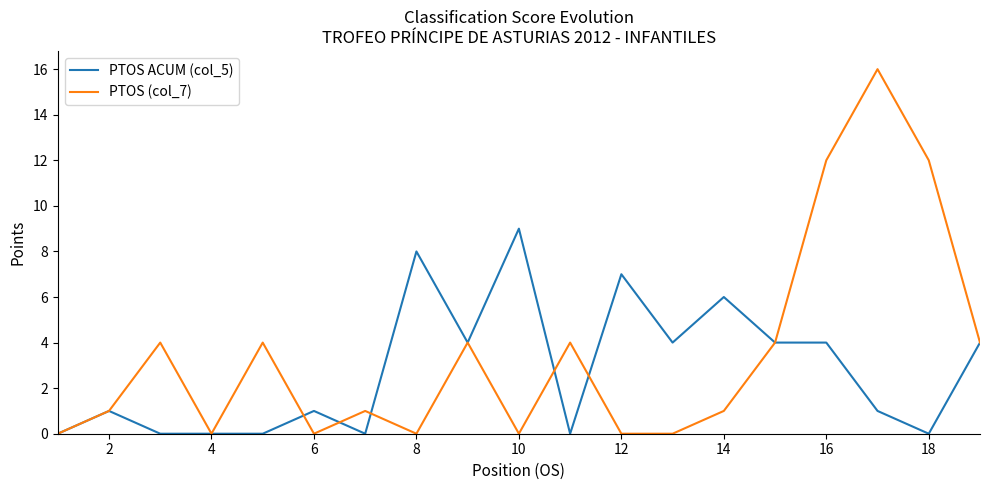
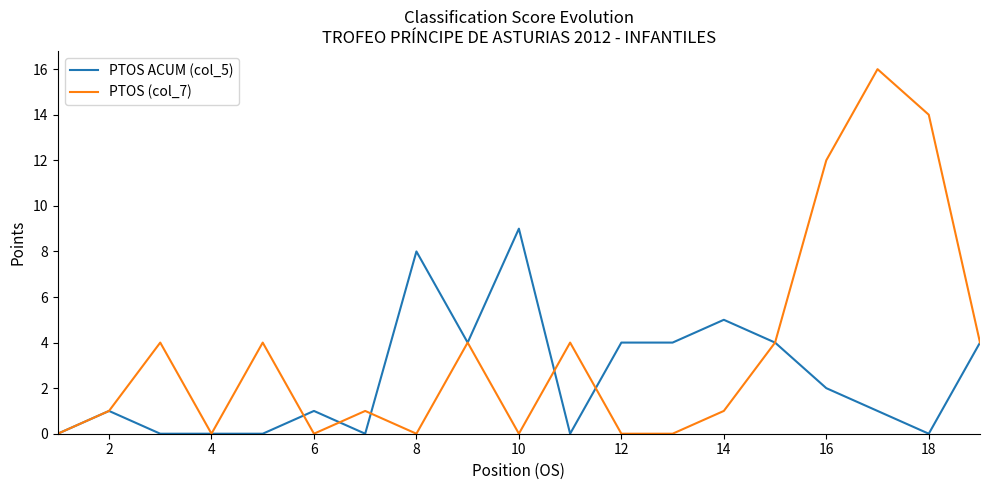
PTOS ACUM (col_5), 12: 7 -> 4
PTOS ACUM (col_5), 14: 6 -> 5
PTOS ACUM (col_5), 16: 4 -> 2
PTOS (col_7), 18: 12 -> 14
